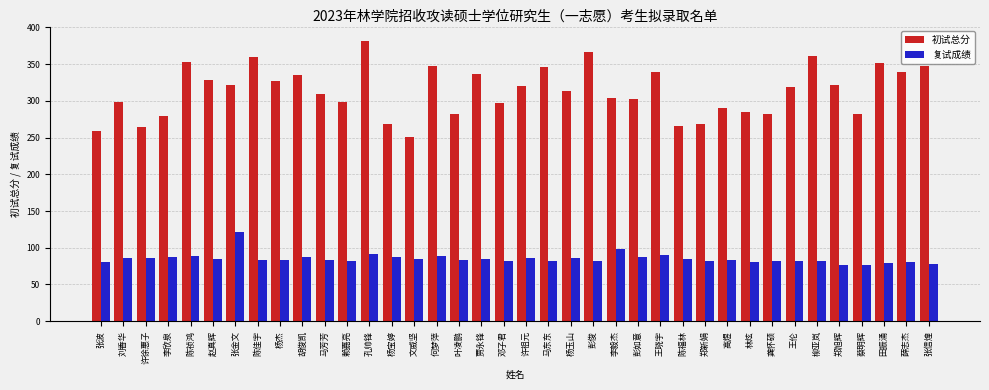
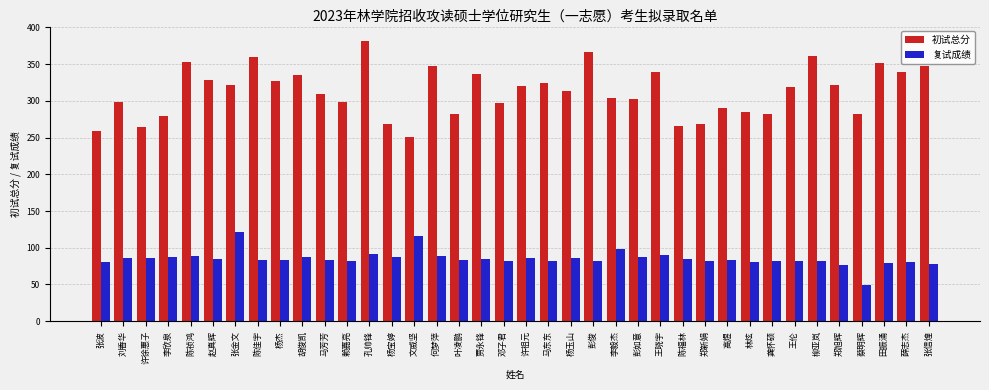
复试成绩, 文威坚: 80 -> 120
初试总分, 马东东: 350 -> 320
复试成绩, 蔡明辉: 80 -> 50
